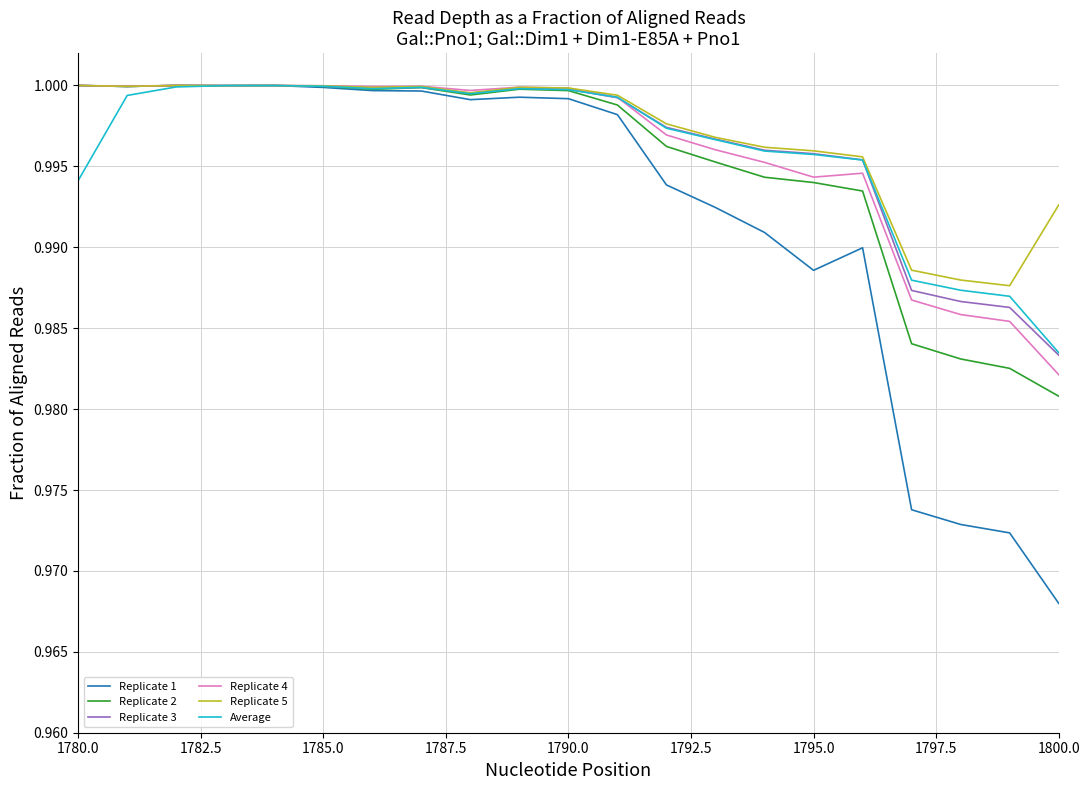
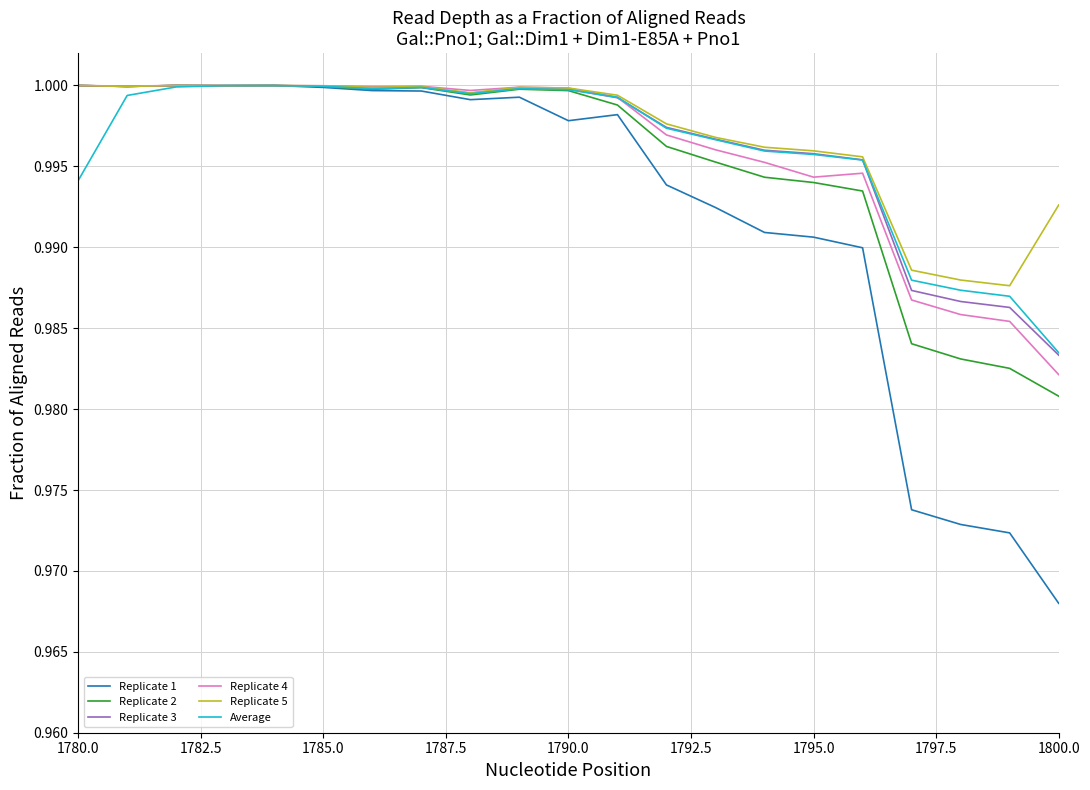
Replicate 1, 1790.0: 0.9992 -> 0.9978
Replicate 1, 1795.0: 0.9886 -> 0.9906
